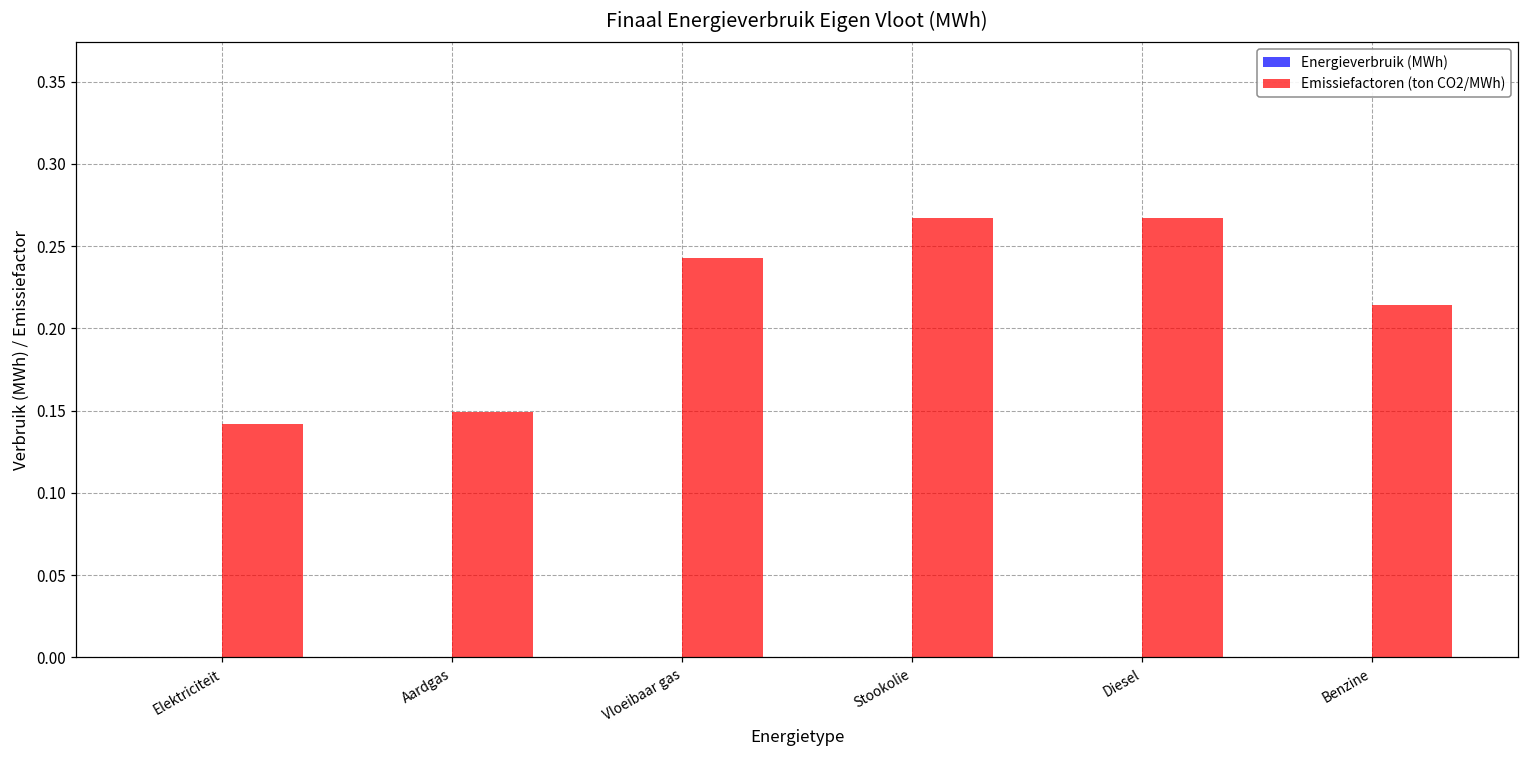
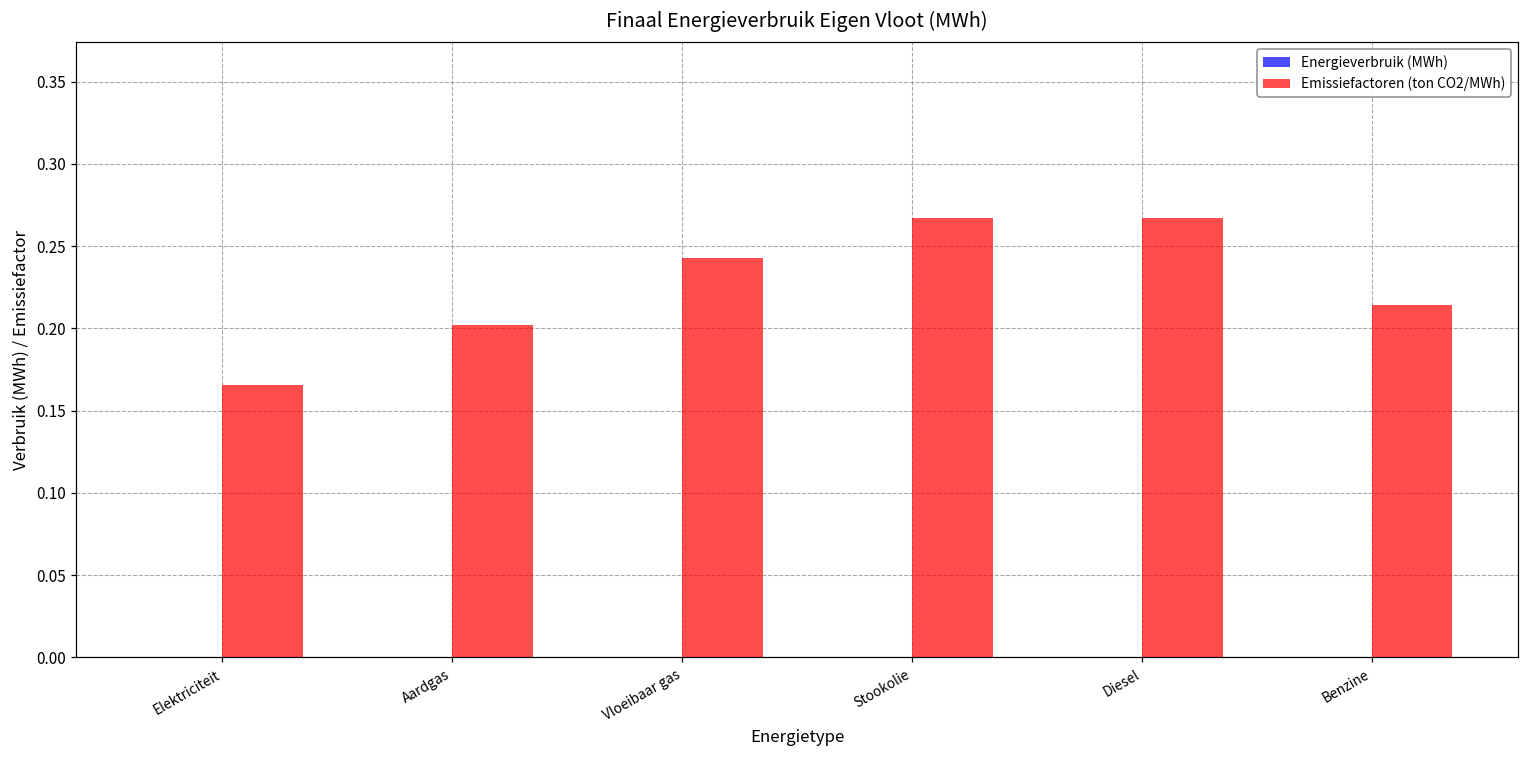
Emissiefactoren (ton CO2/MWh), Elektriciteit: 0.142 -> 0.166
Emissiefactoren (ton CO2/MWh), Aardgas: 0.149 -> 0.202
